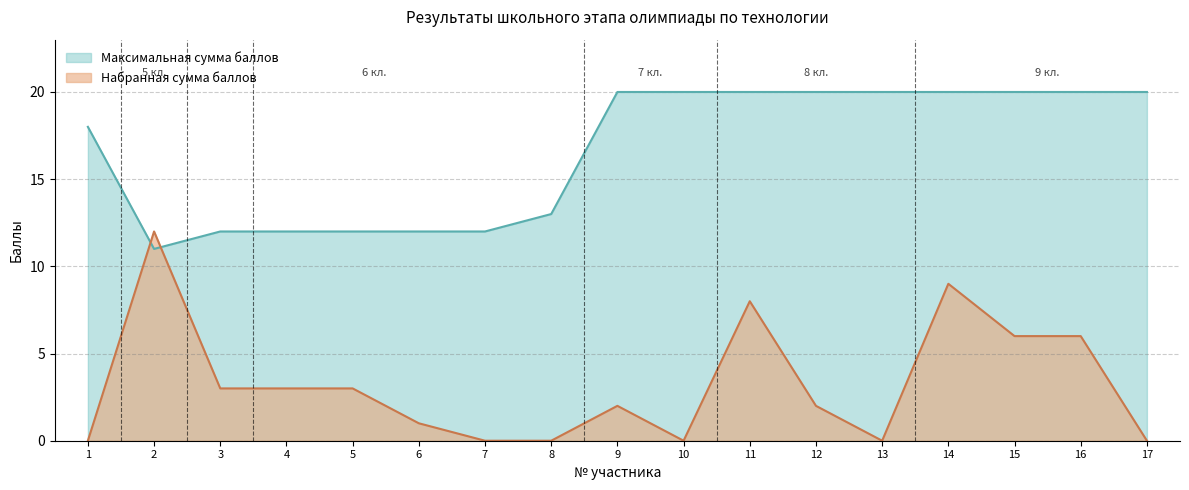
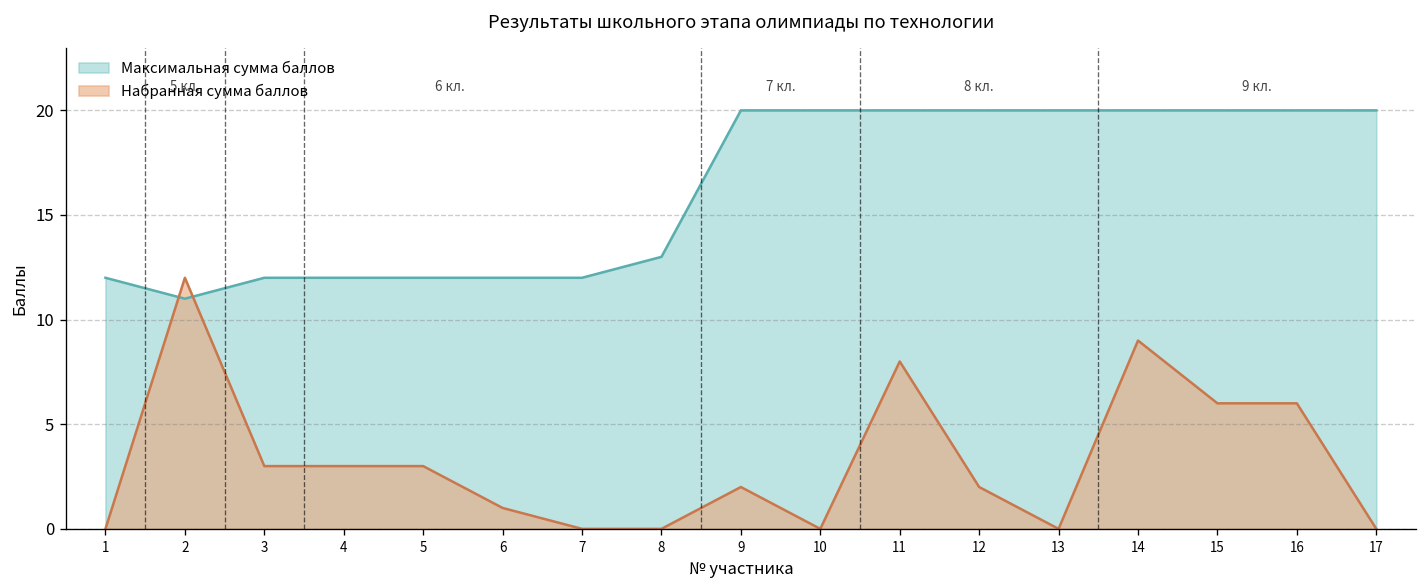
Максимальная сумма баллов, 1: 18 -> 12
